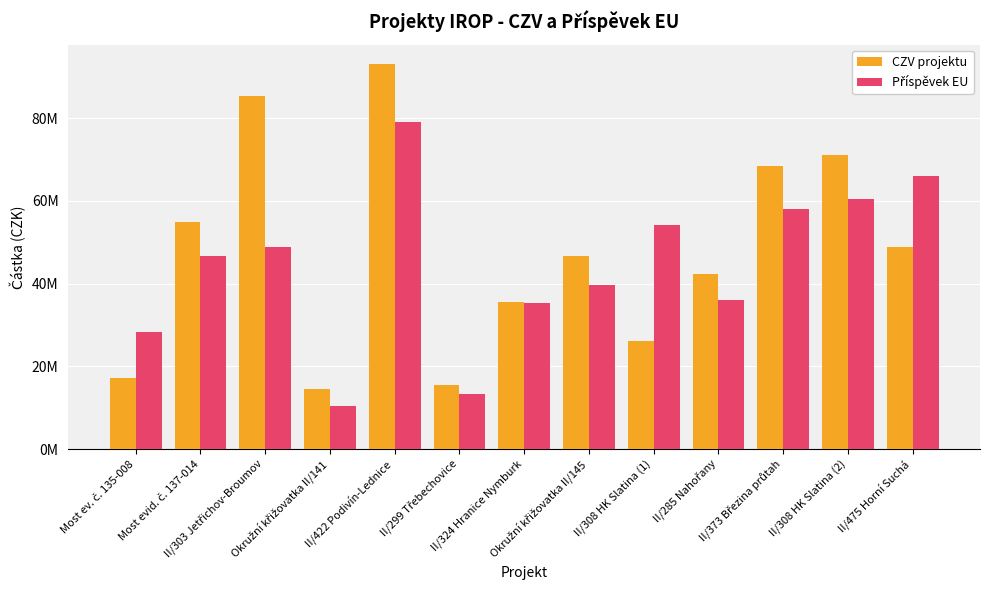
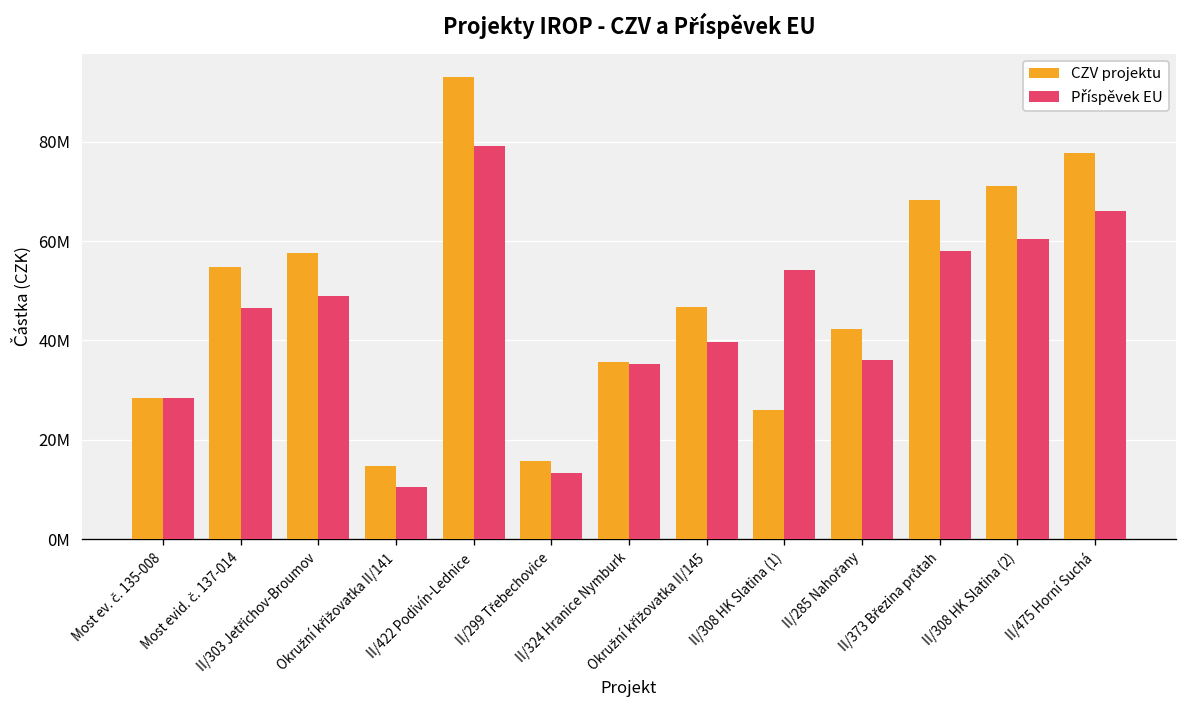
CZV projektu, Most ev. č. 135-008: 17000000 -> 28000000
CZV projektu, II/303 Jetřichov-Broumov: 85000000 -> 58000000
CZV projektu, II/475 Horní Suchá: 49000000 -> 78000000
